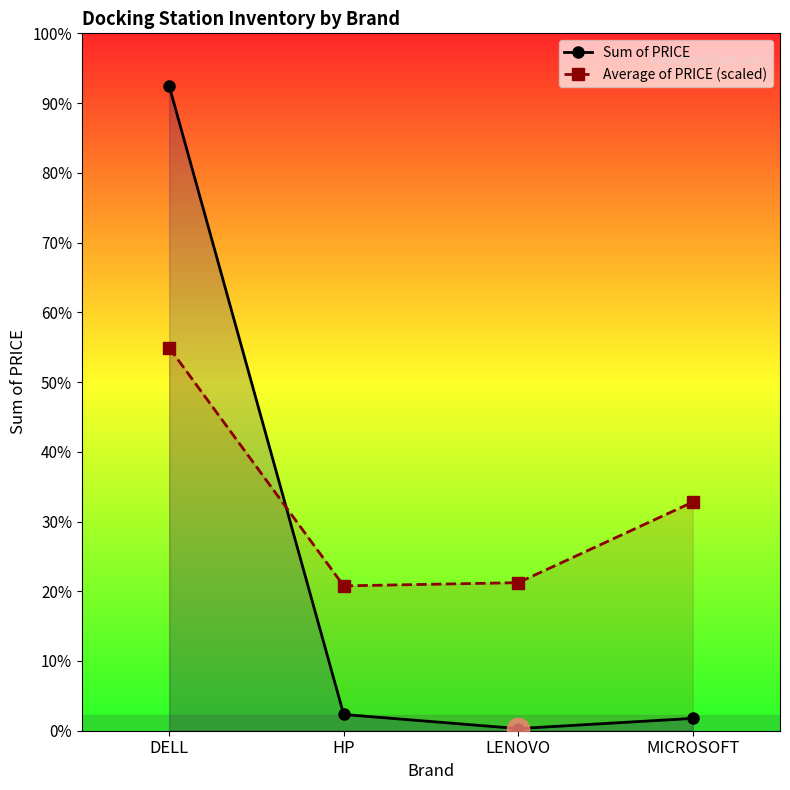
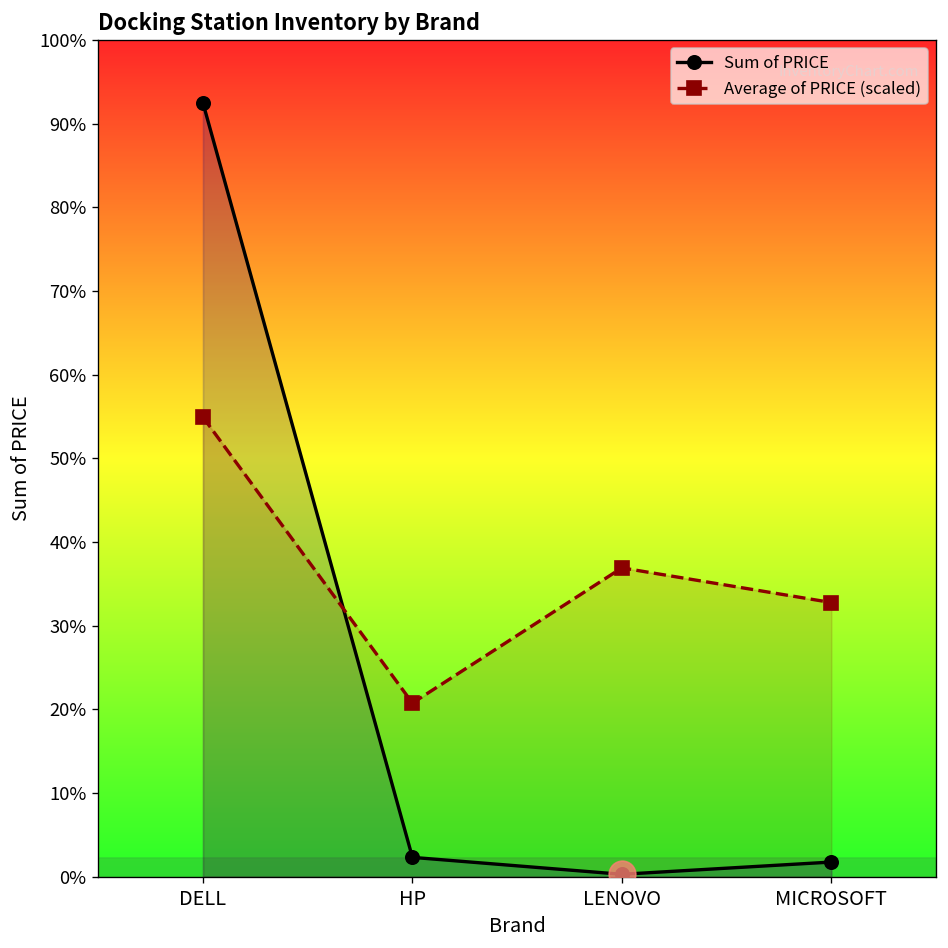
Average of PRICE (scaled), LENOVO: 21% -> 37%
